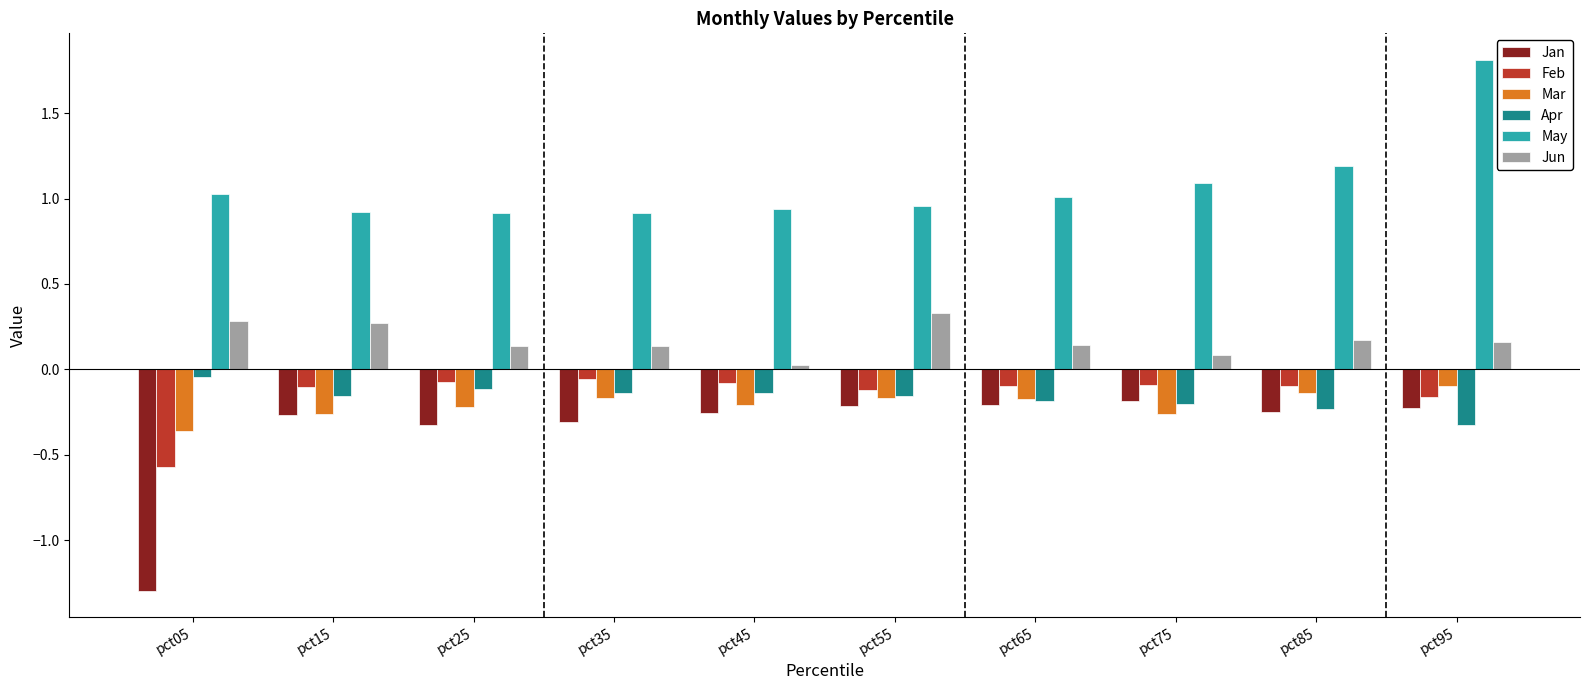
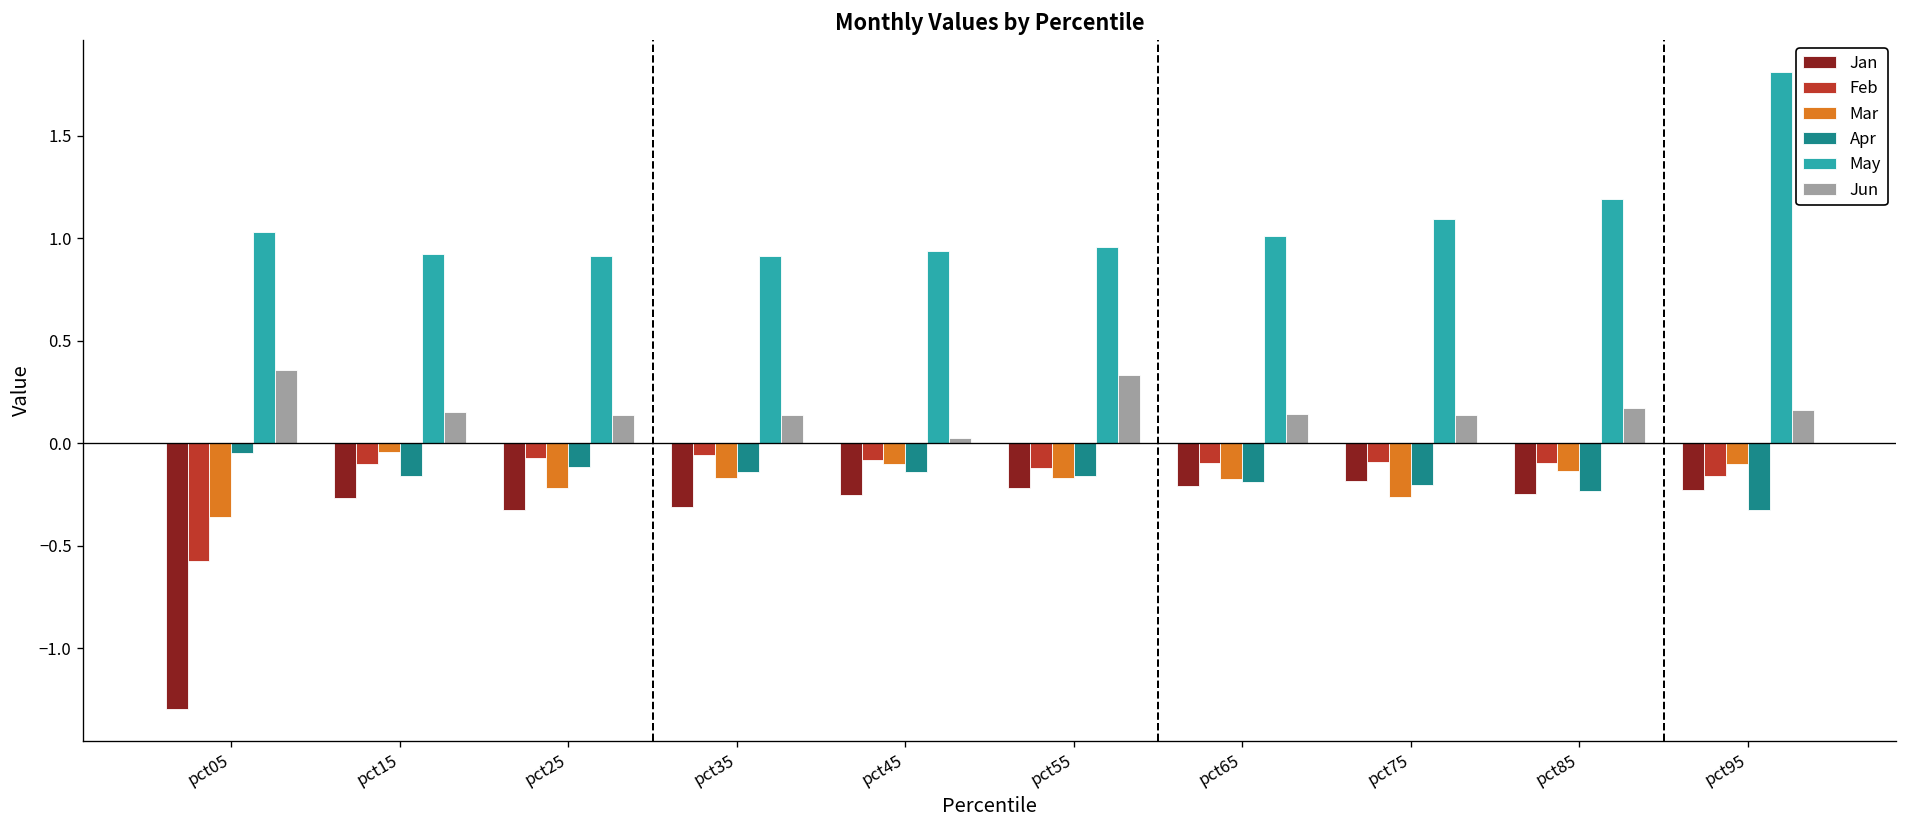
Jun, pct05: 0.28 -> 0.36
Mar, pct15: -0.26 -> -0.04
Jun, pct15: 0.27 -> 0.15
Mar, pct45: -0.21 -> -0.10
Jun, pct75: 0.08 -> 0.14
